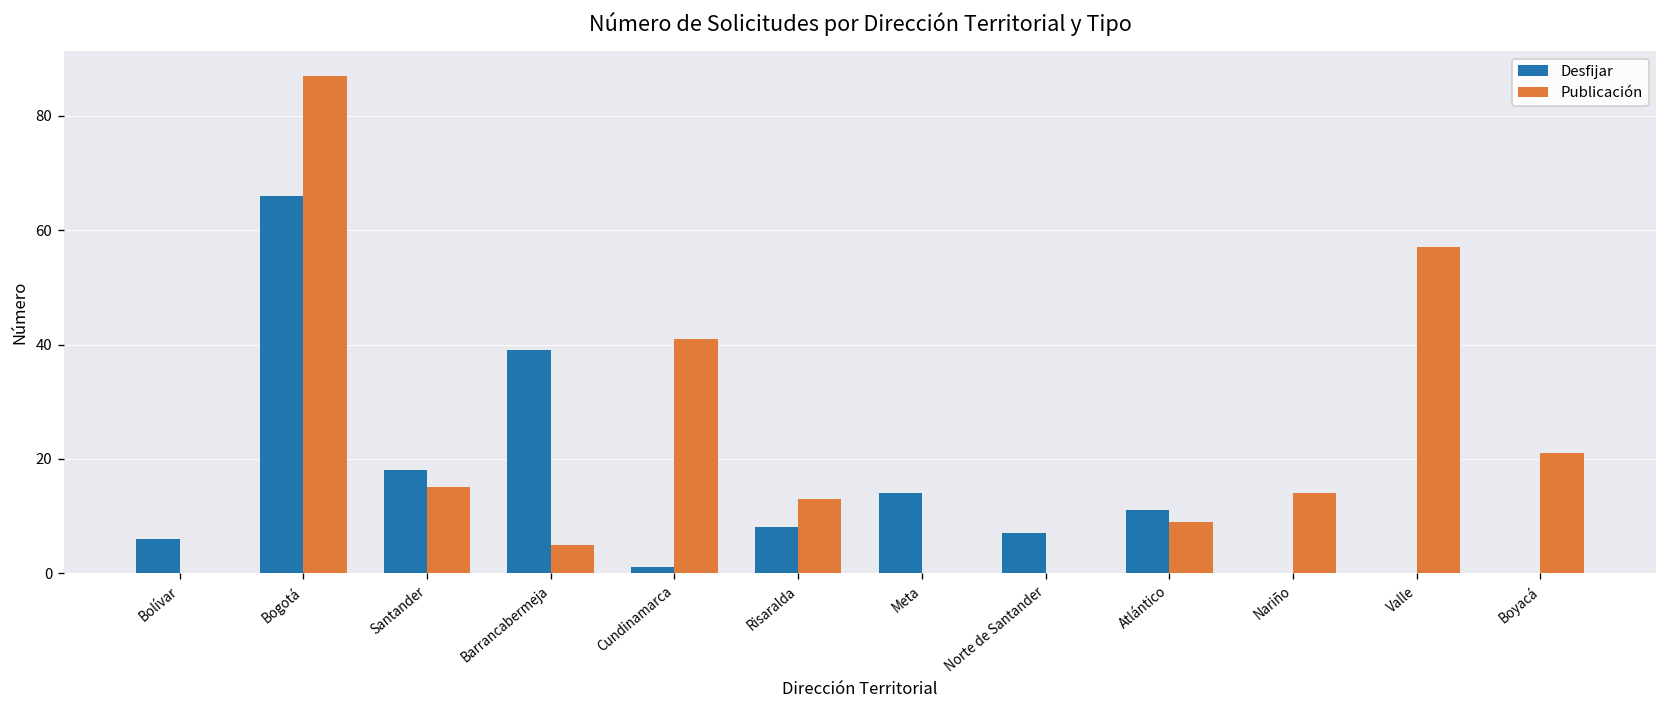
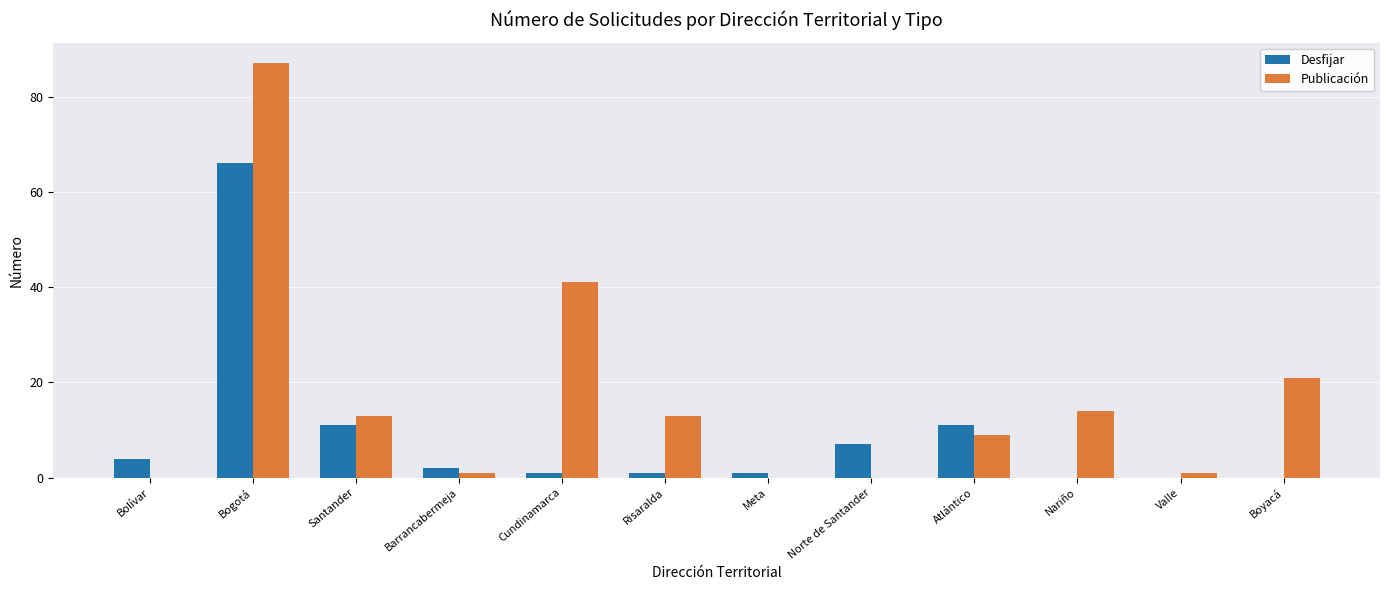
Desfijar, Bolívar: 6 -> 4
Desfijar, Santander: 18 -> 11
Publicación, Santander: 15 -> 13
Desfijar, Barrancabermeja: 39 -> 2
Publicación, Barrancabermeja: 5 -> 1
Desfijar, Risaralda: 8 -> 1
Desfijar, Meta: 14 -> 1
Publicación, Valle: 57 -> 1
